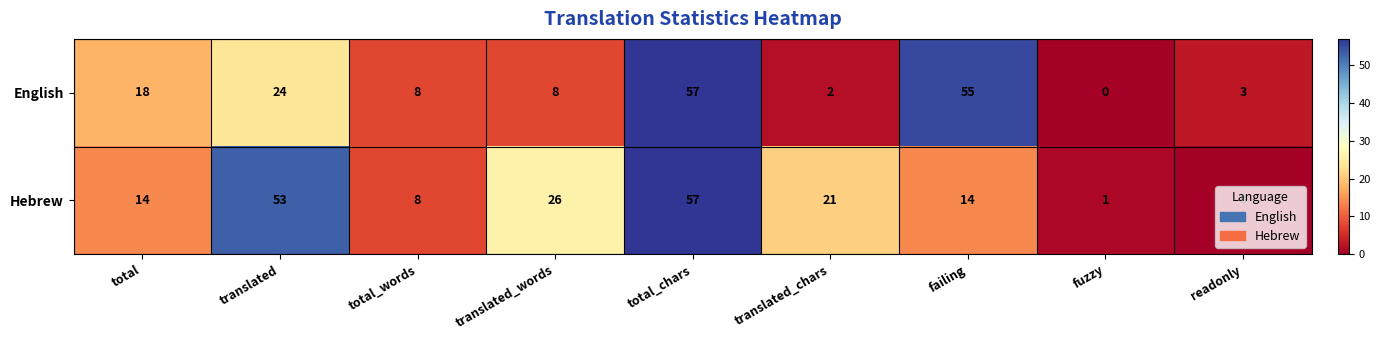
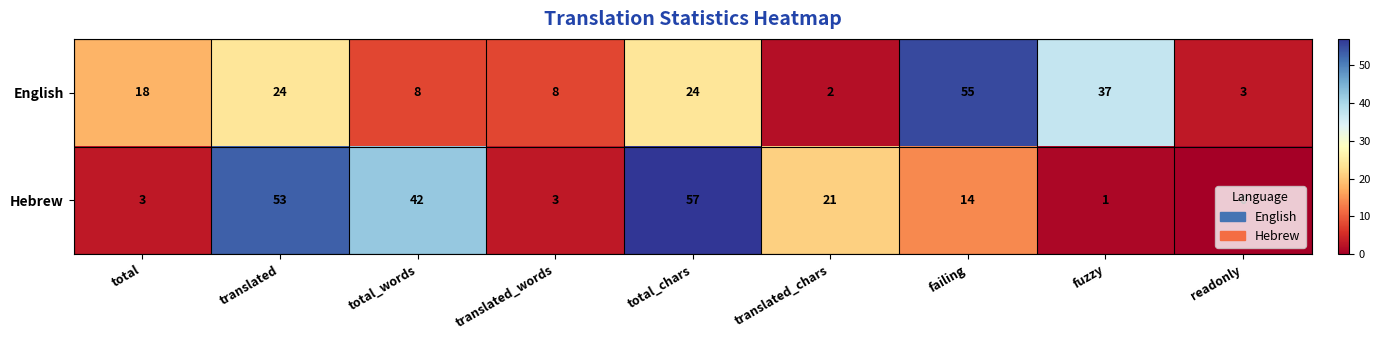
English, total_chars: 57 -> 24
English, fuzzy: 0 -> 37
Hebrew, total: 14 -> 3
Hebrew, total_words: 8 -> 42
Hebrew, translated_words: 26 -> 3
